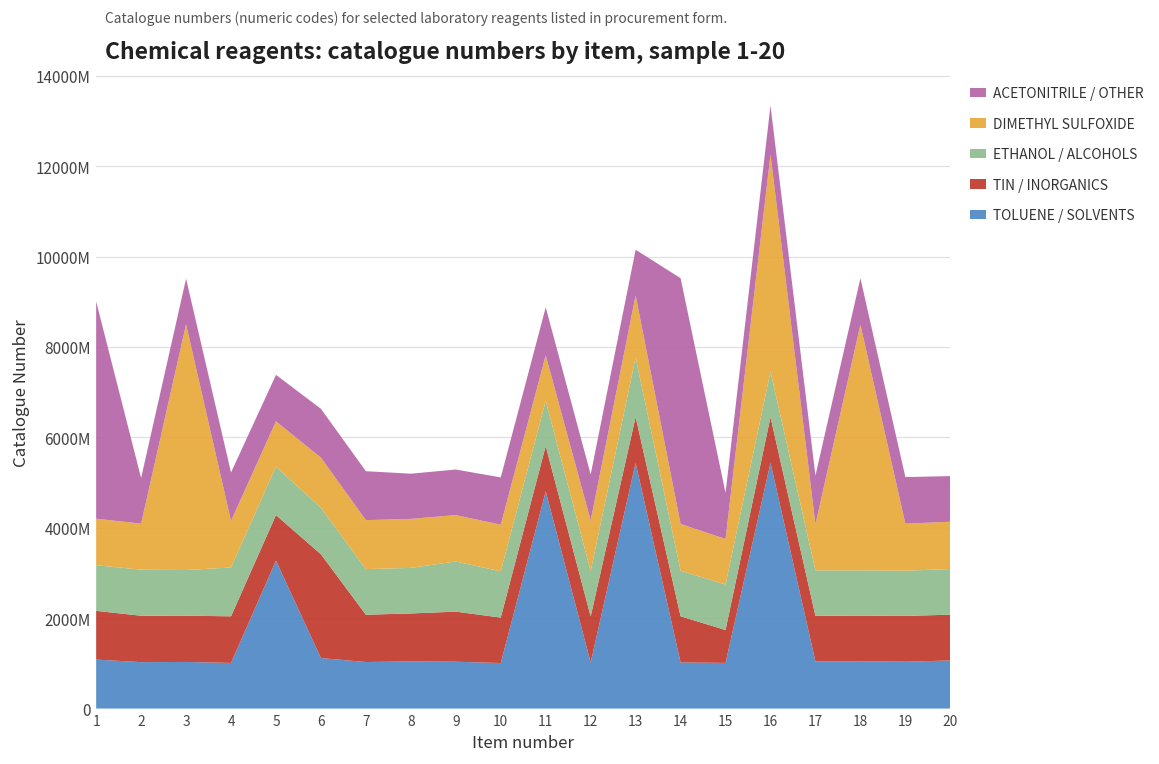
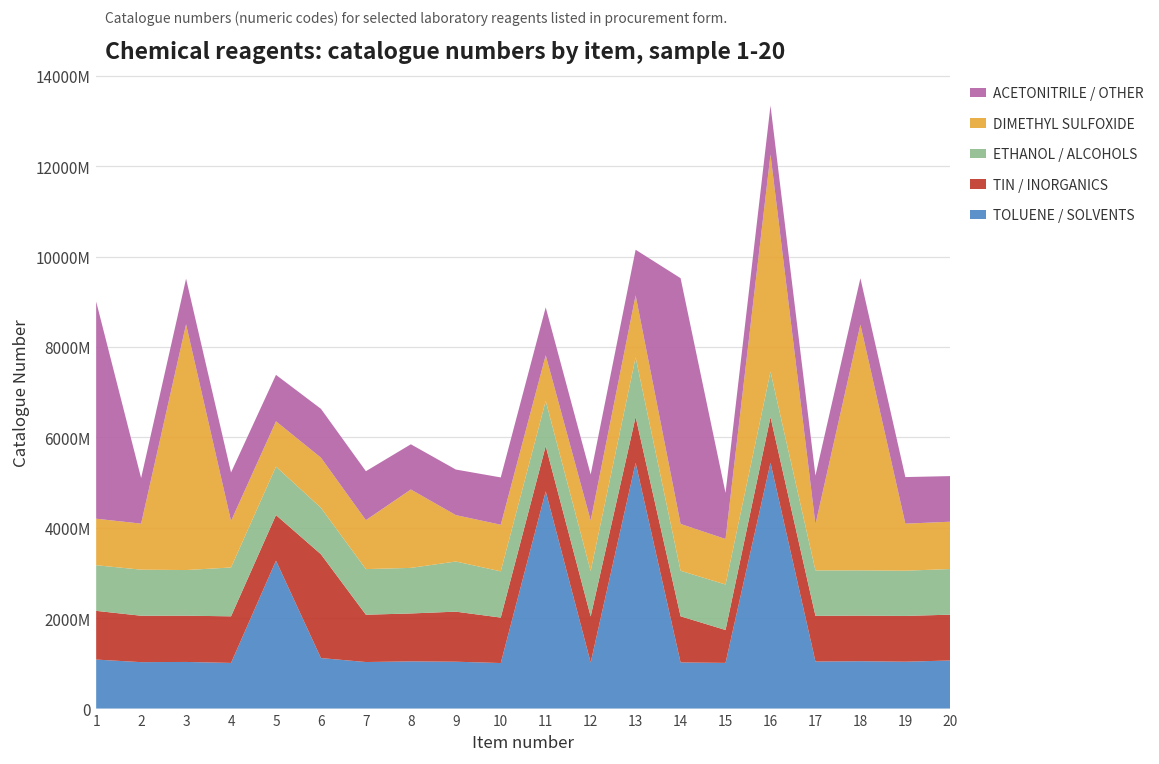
DIMETHYL SULFOXIDE, 8: 1100000000 -> 1700000000
